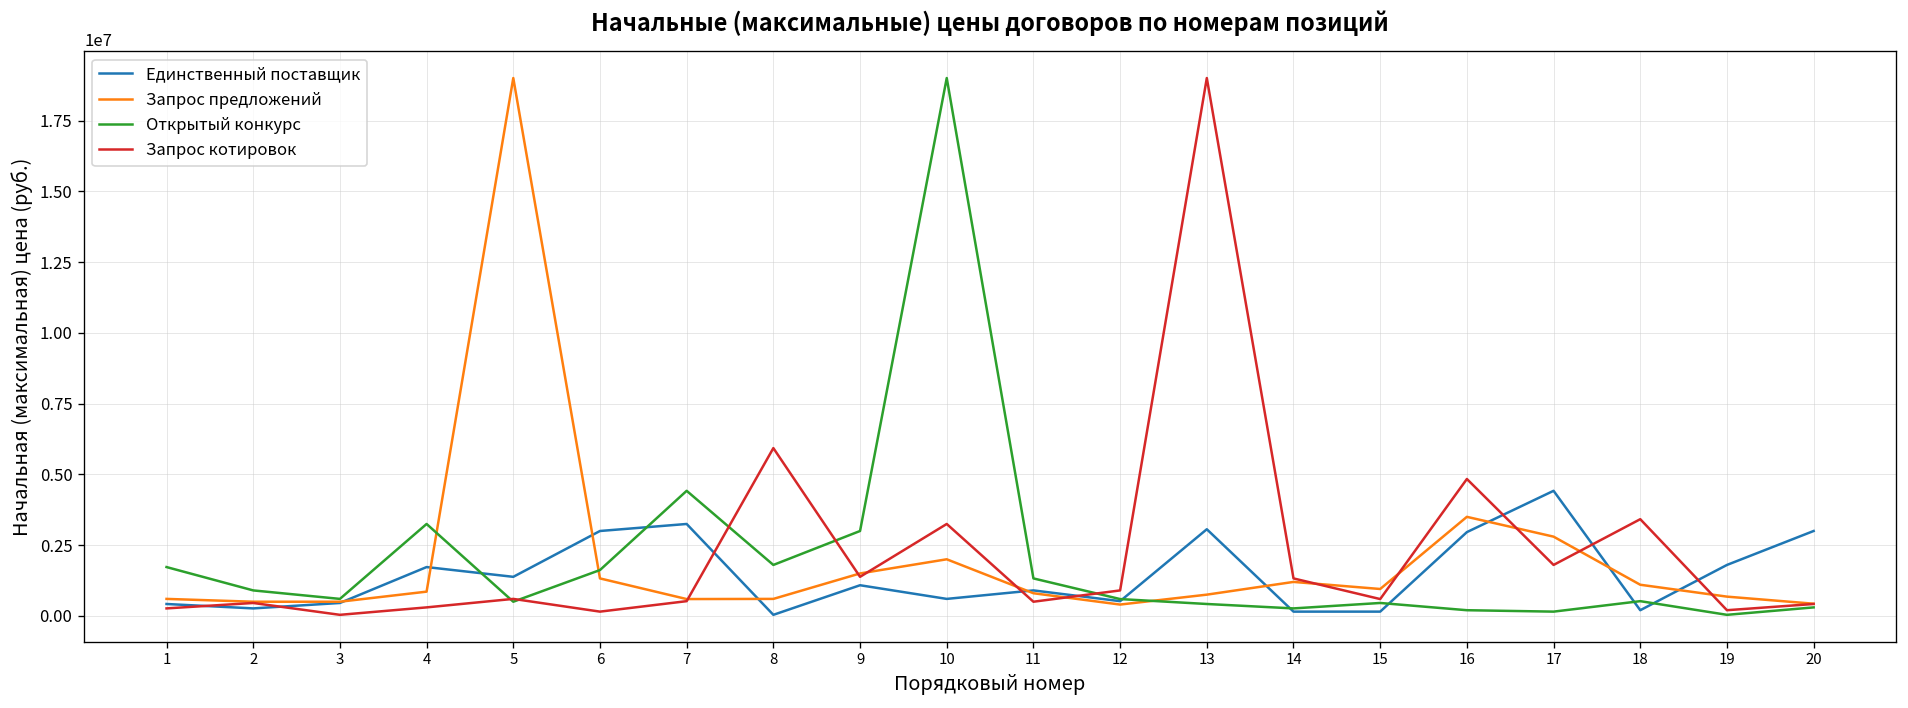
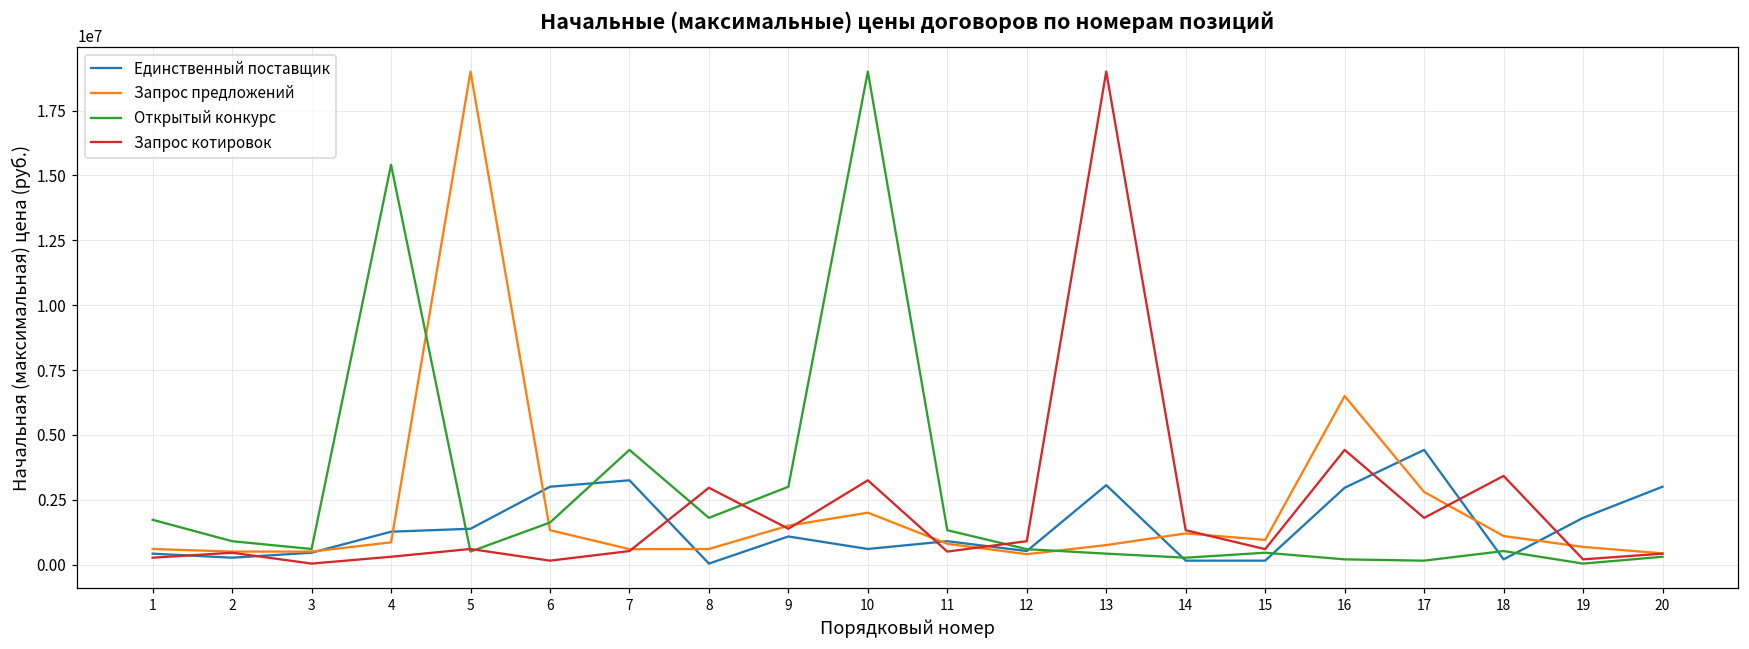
Единственный поставщик, 4: 1700000 -> 1300000
Открытый конкурс, 4: 3200000 -> 15400000
Запрос котировок, 8: 5900000 -> 3000000
Запрос предложений, 16: 3500000 -> 6500000
Запрос котировок, 16: 4800000 -> 4400000
